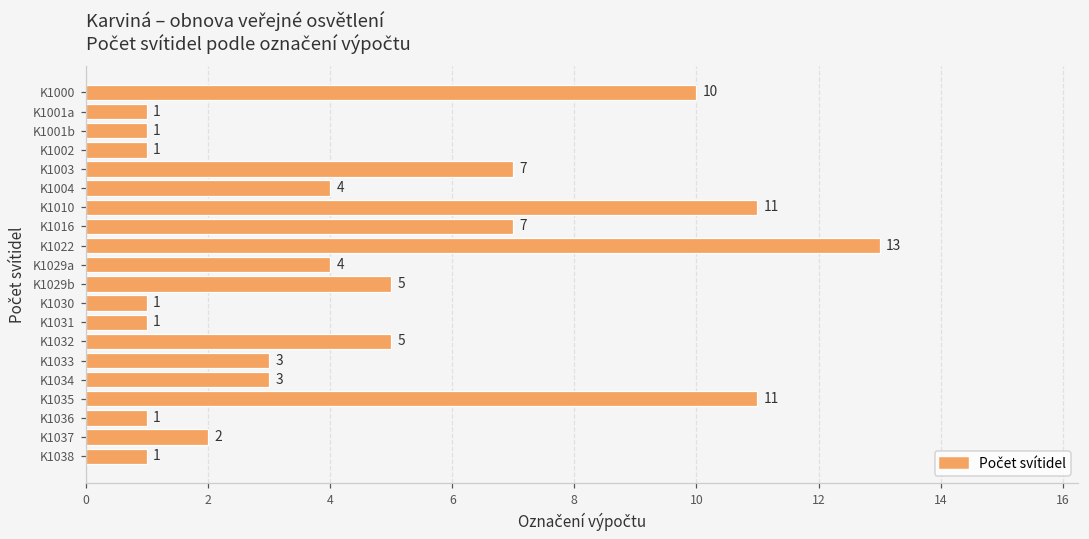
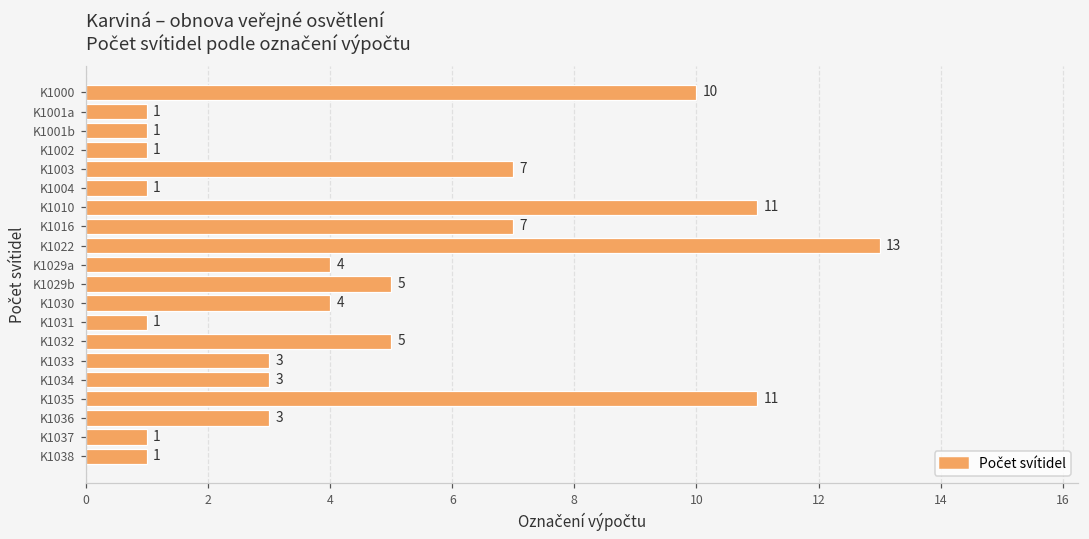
K1004: 4 -> 1
K1030: 1 -> 4
K1036: 1 -> 3
K1037: 2 -> 1
